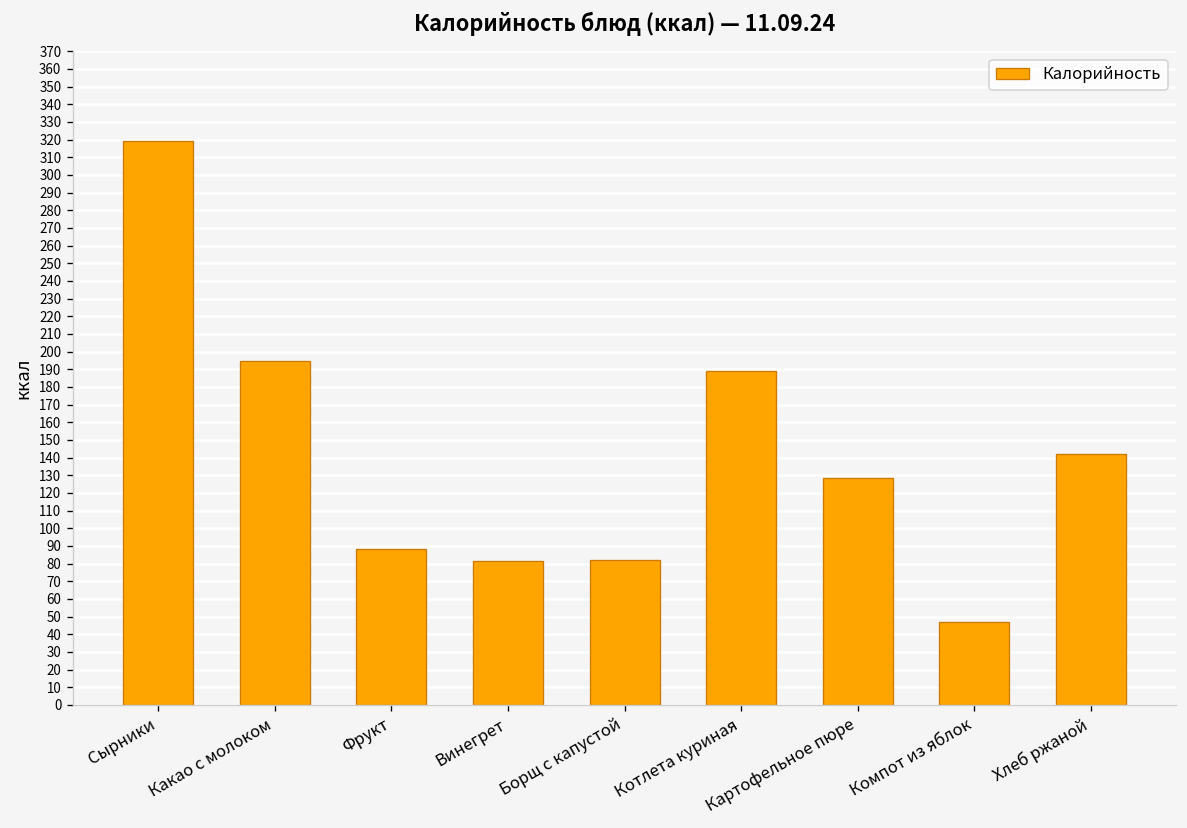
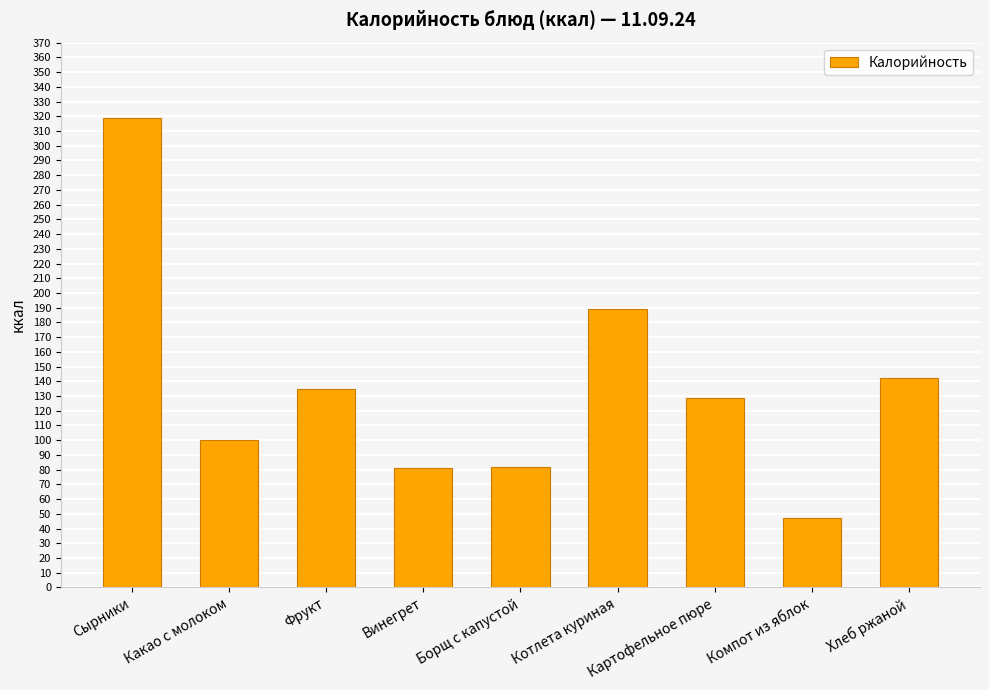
Какао с молоком: 195 -> 100
Фрукт: 88 -> 135
